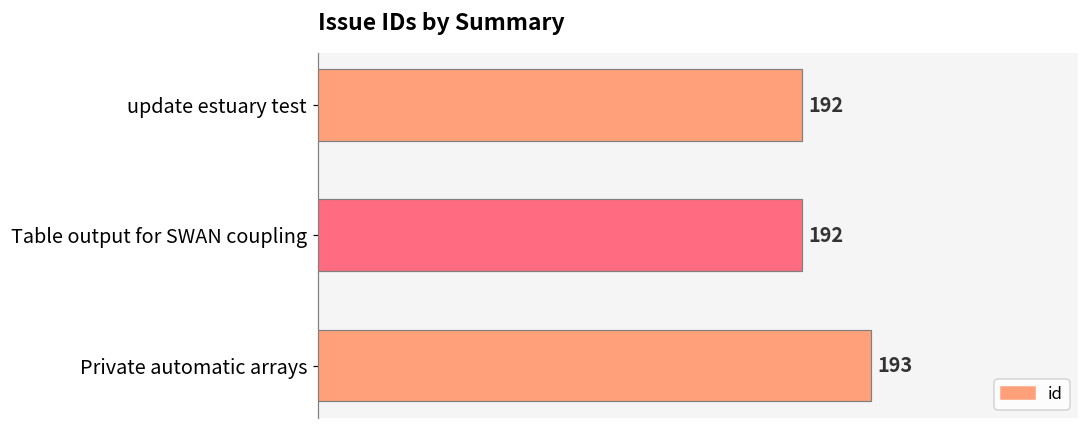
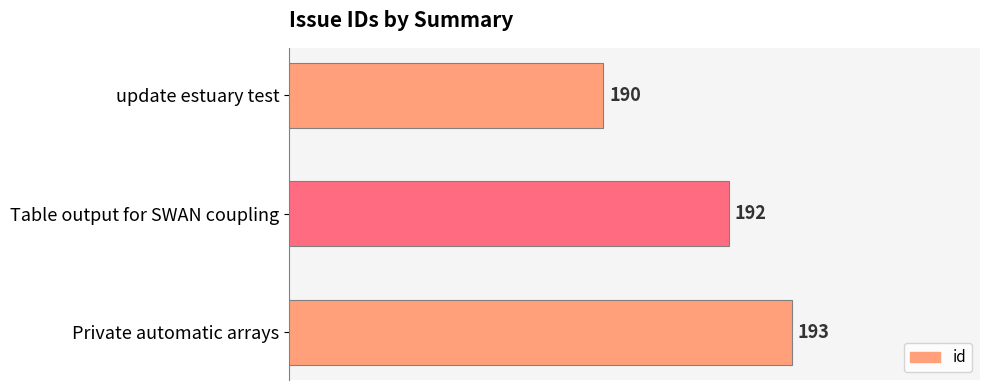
update estuary test: 192 -> 190
